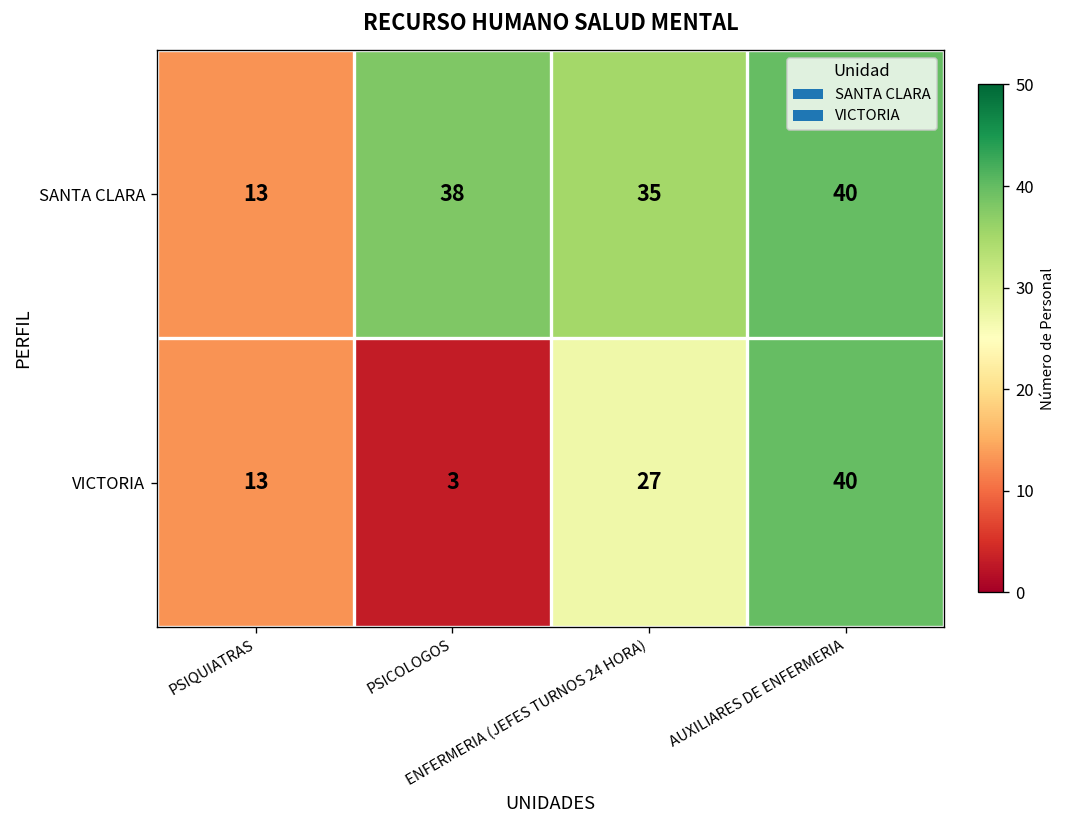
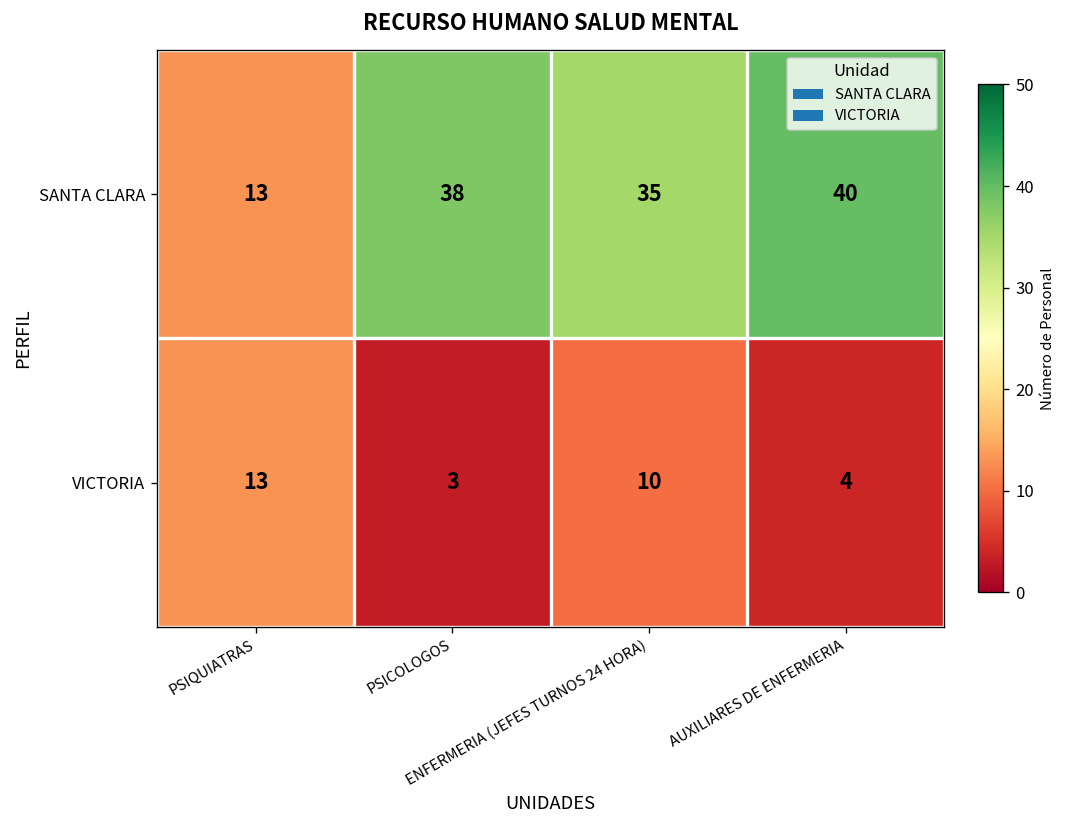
VICTORIA, ENFERMERIA (JEFES TURNOS 24 HORA): 27 -> 10
VICTORIA, AUXILIARES DE ENFERMERIA: 40 -> 4
